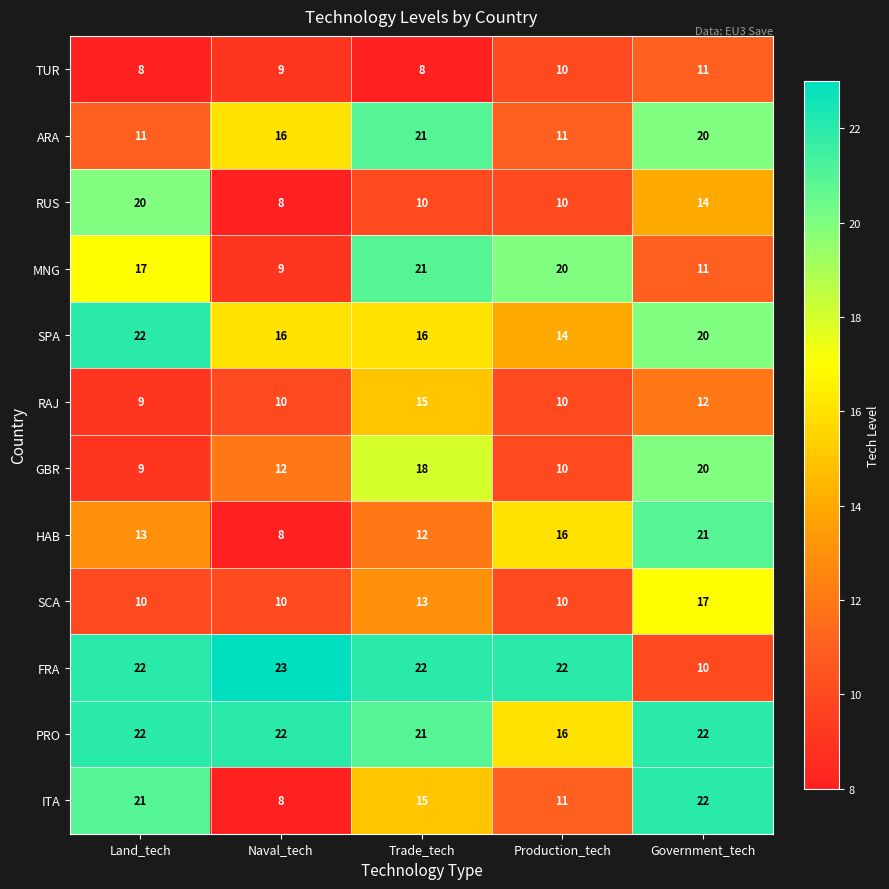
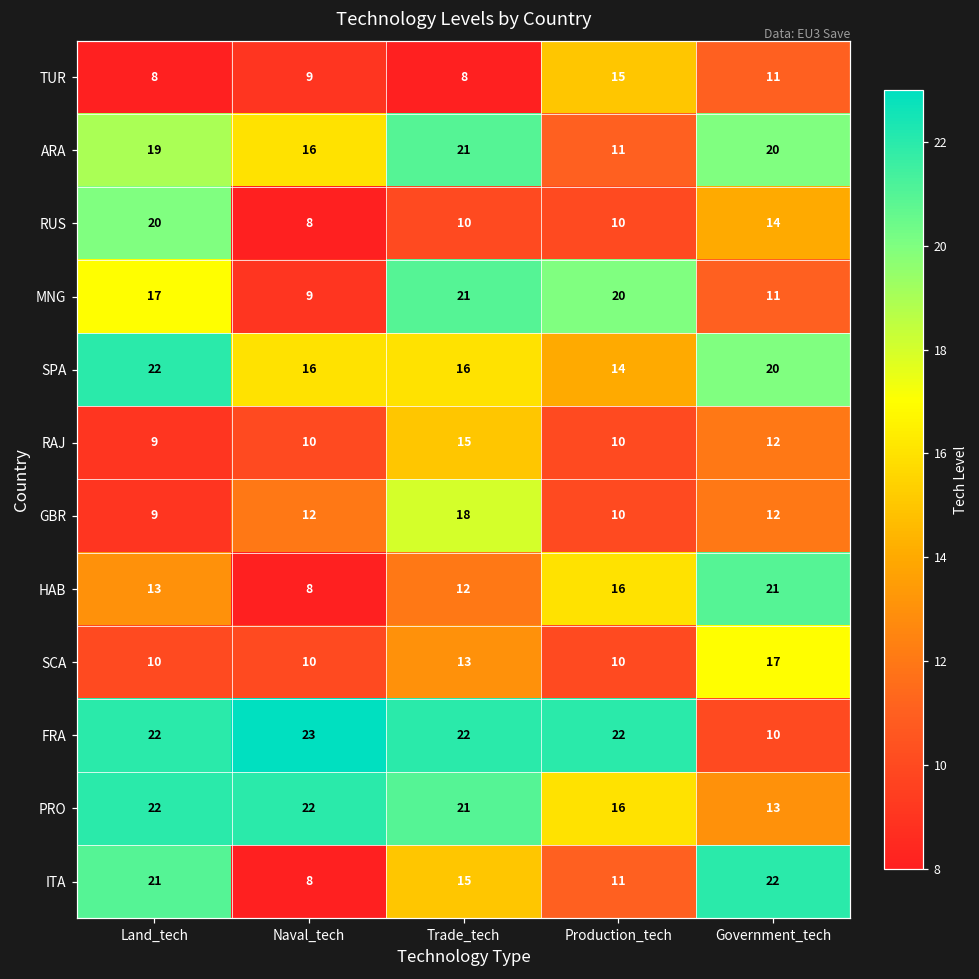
TUR, Production_tech: 10 -> 15
ARA, Land_tech: 11 -> 19
GBR, Government_tech: 20 -> 12
PRO, Government_tech: 22 -> 13
